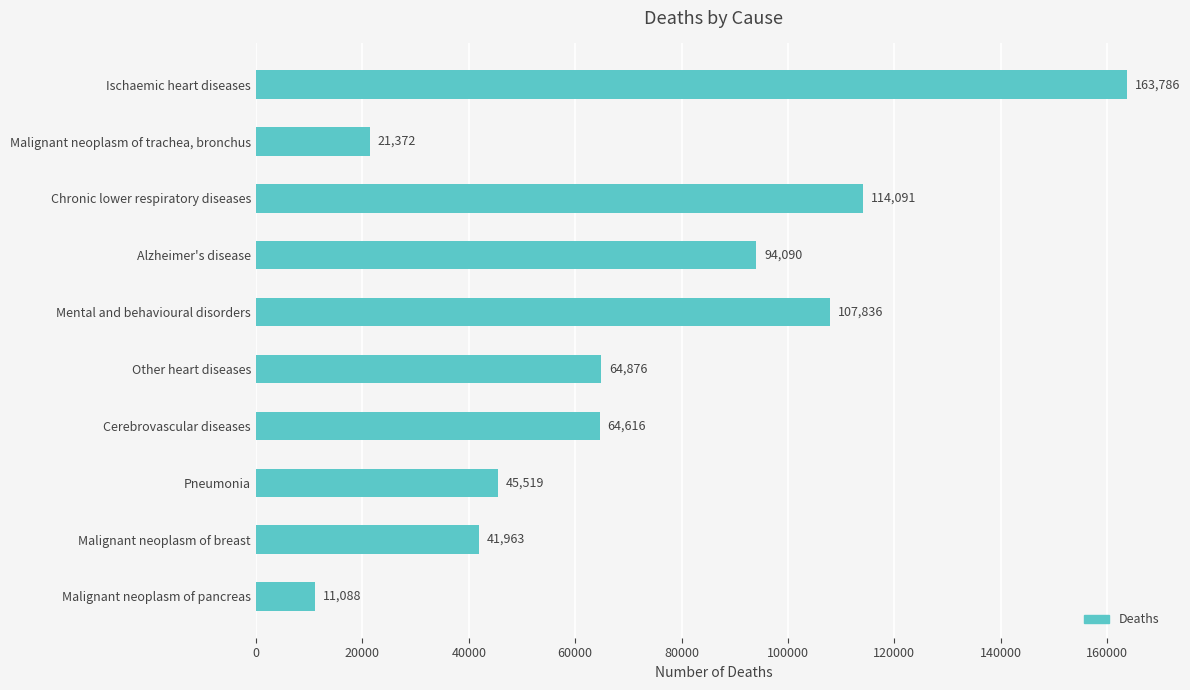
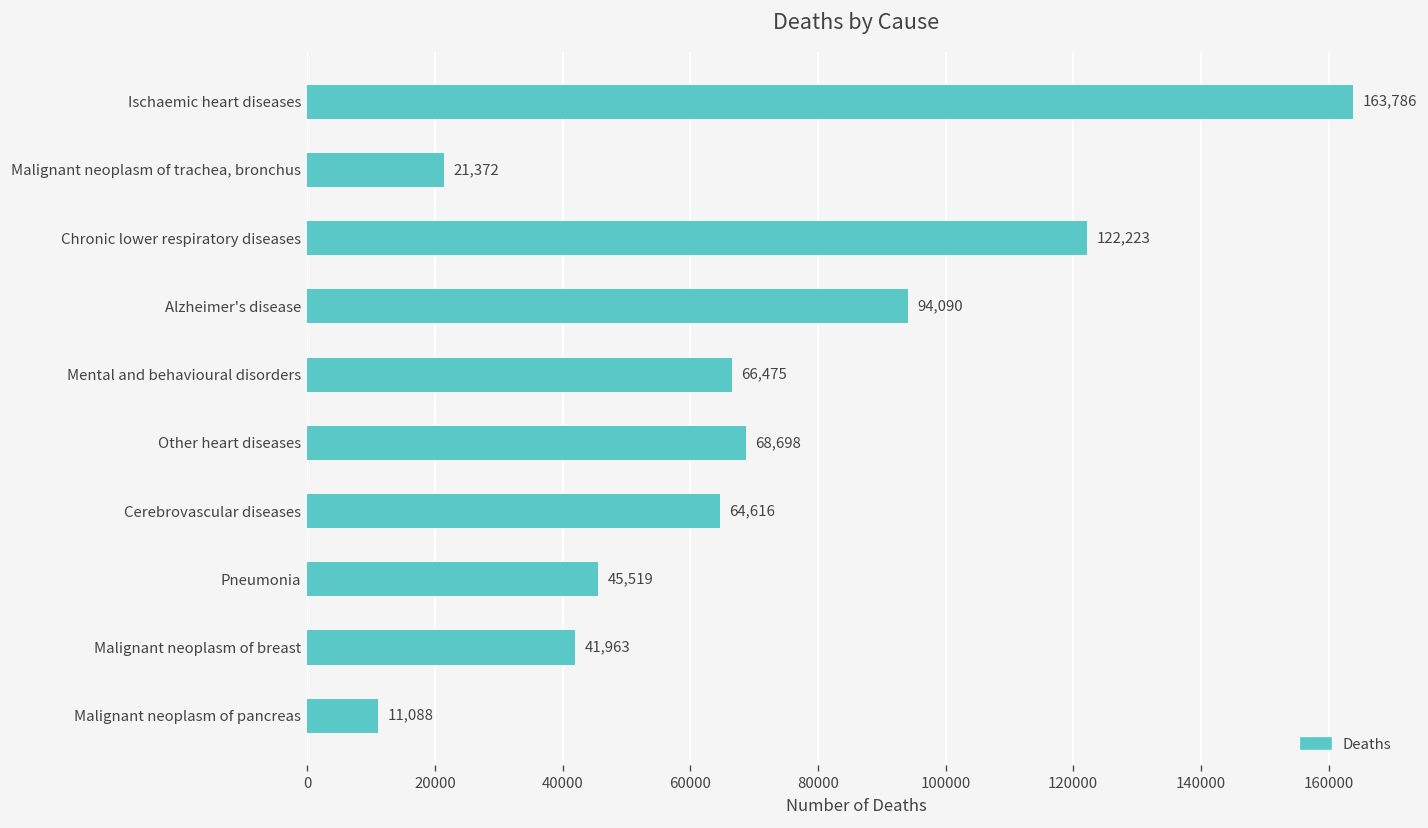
Chronic lower respiratory diseases: 114,091 -> 122,223
Mental and behavioural disorders: 107,836 -> 66,475
Other heart diseases: 64,876 -> 68,698
